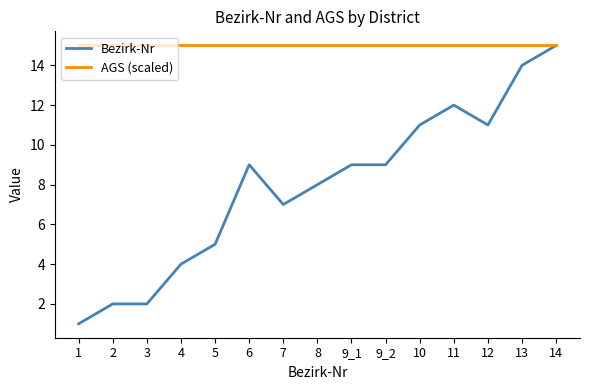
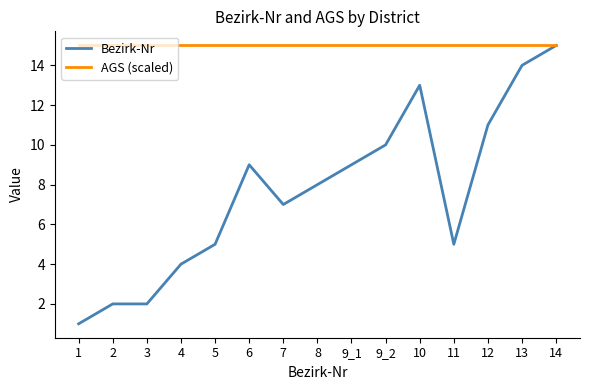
Bezirk-Nr, 9_2: 9 -> 10
Bezirk-Nr, 10: 11 -> 13
Bezirk-Nr, 11: 12 -> 5
